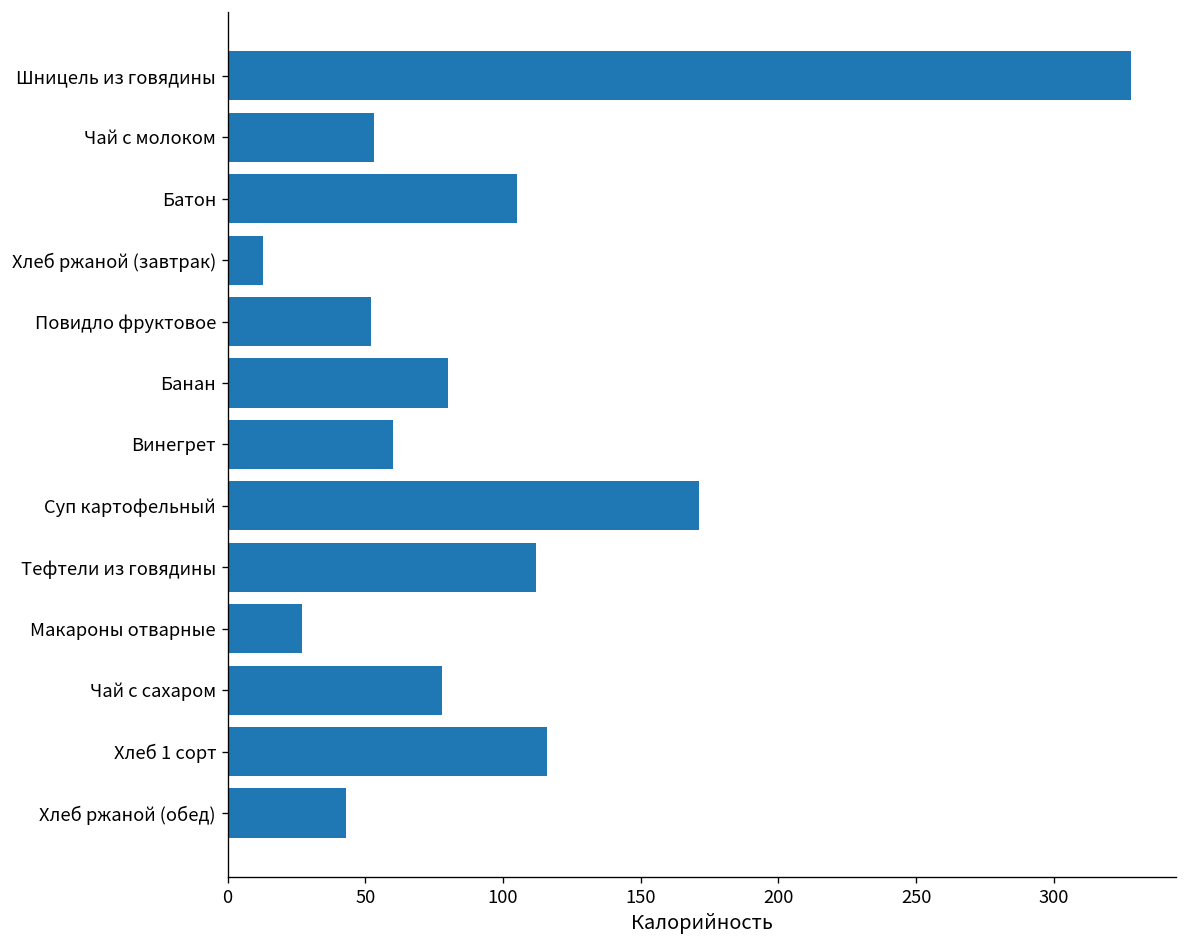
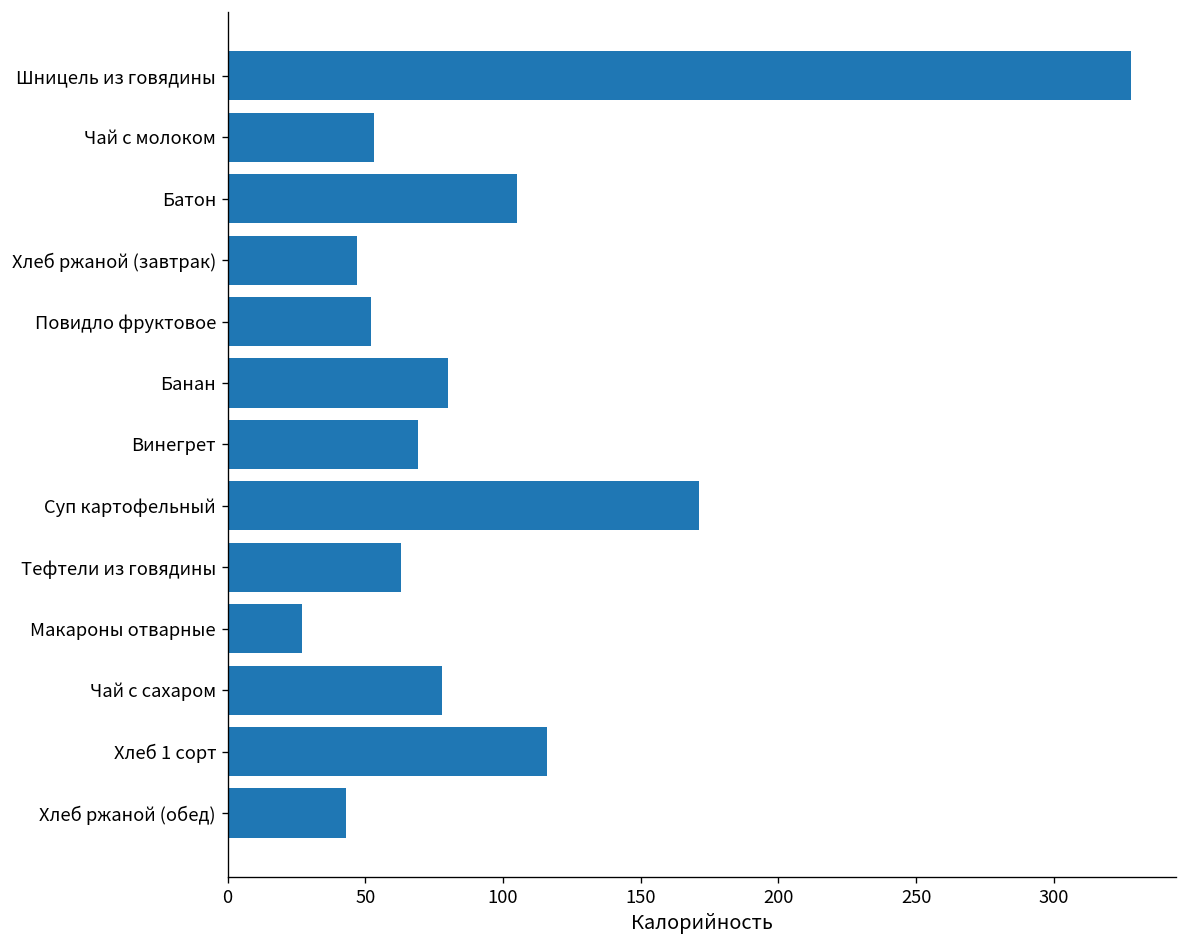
Хлеб ржаной (завтрак): 13 -> 47
Винегрет: 60 -> 69
Тефтели из говядины: 112 -> 63
